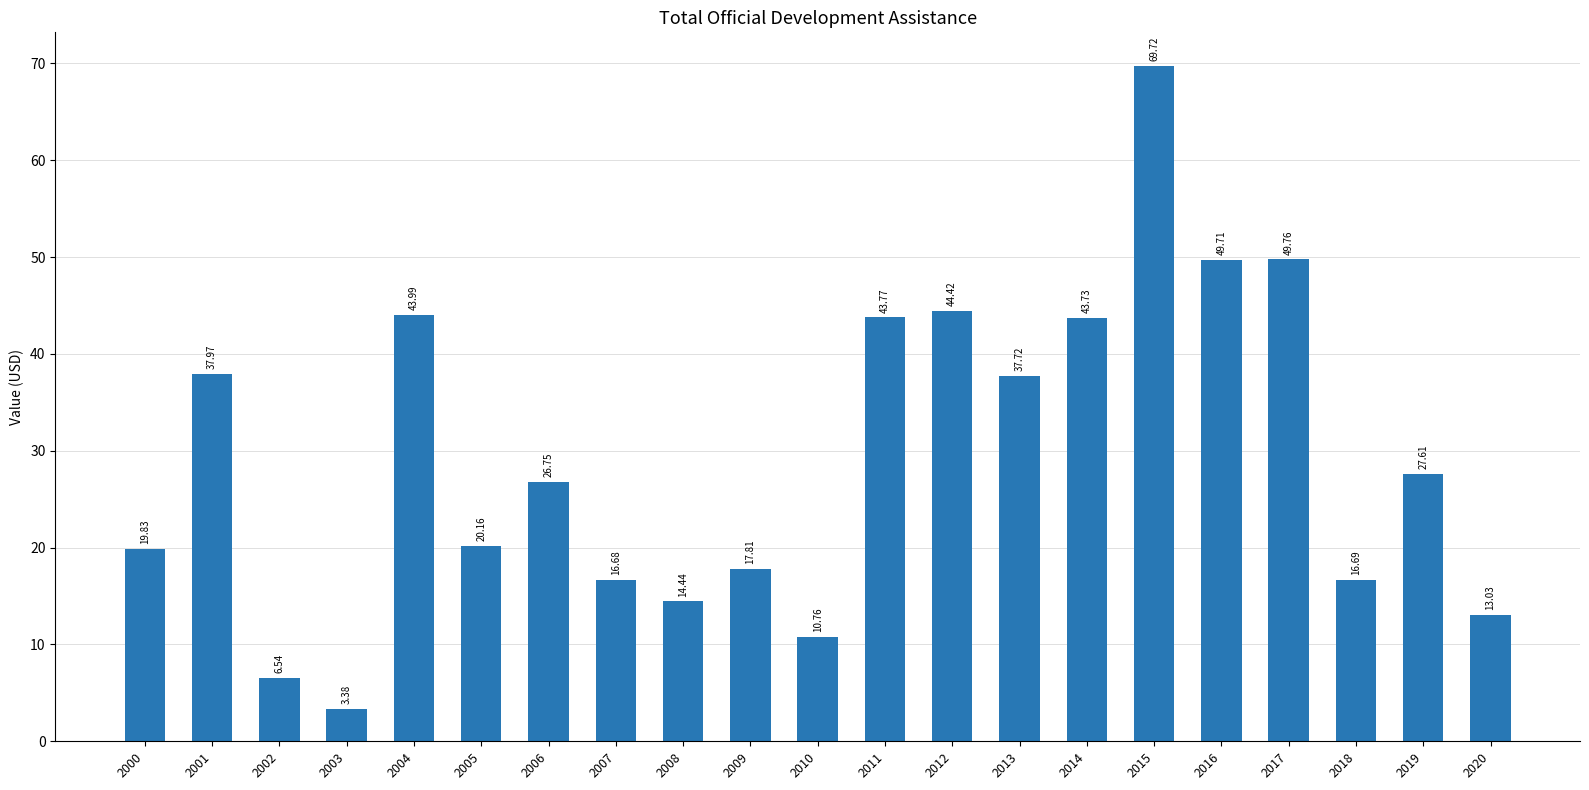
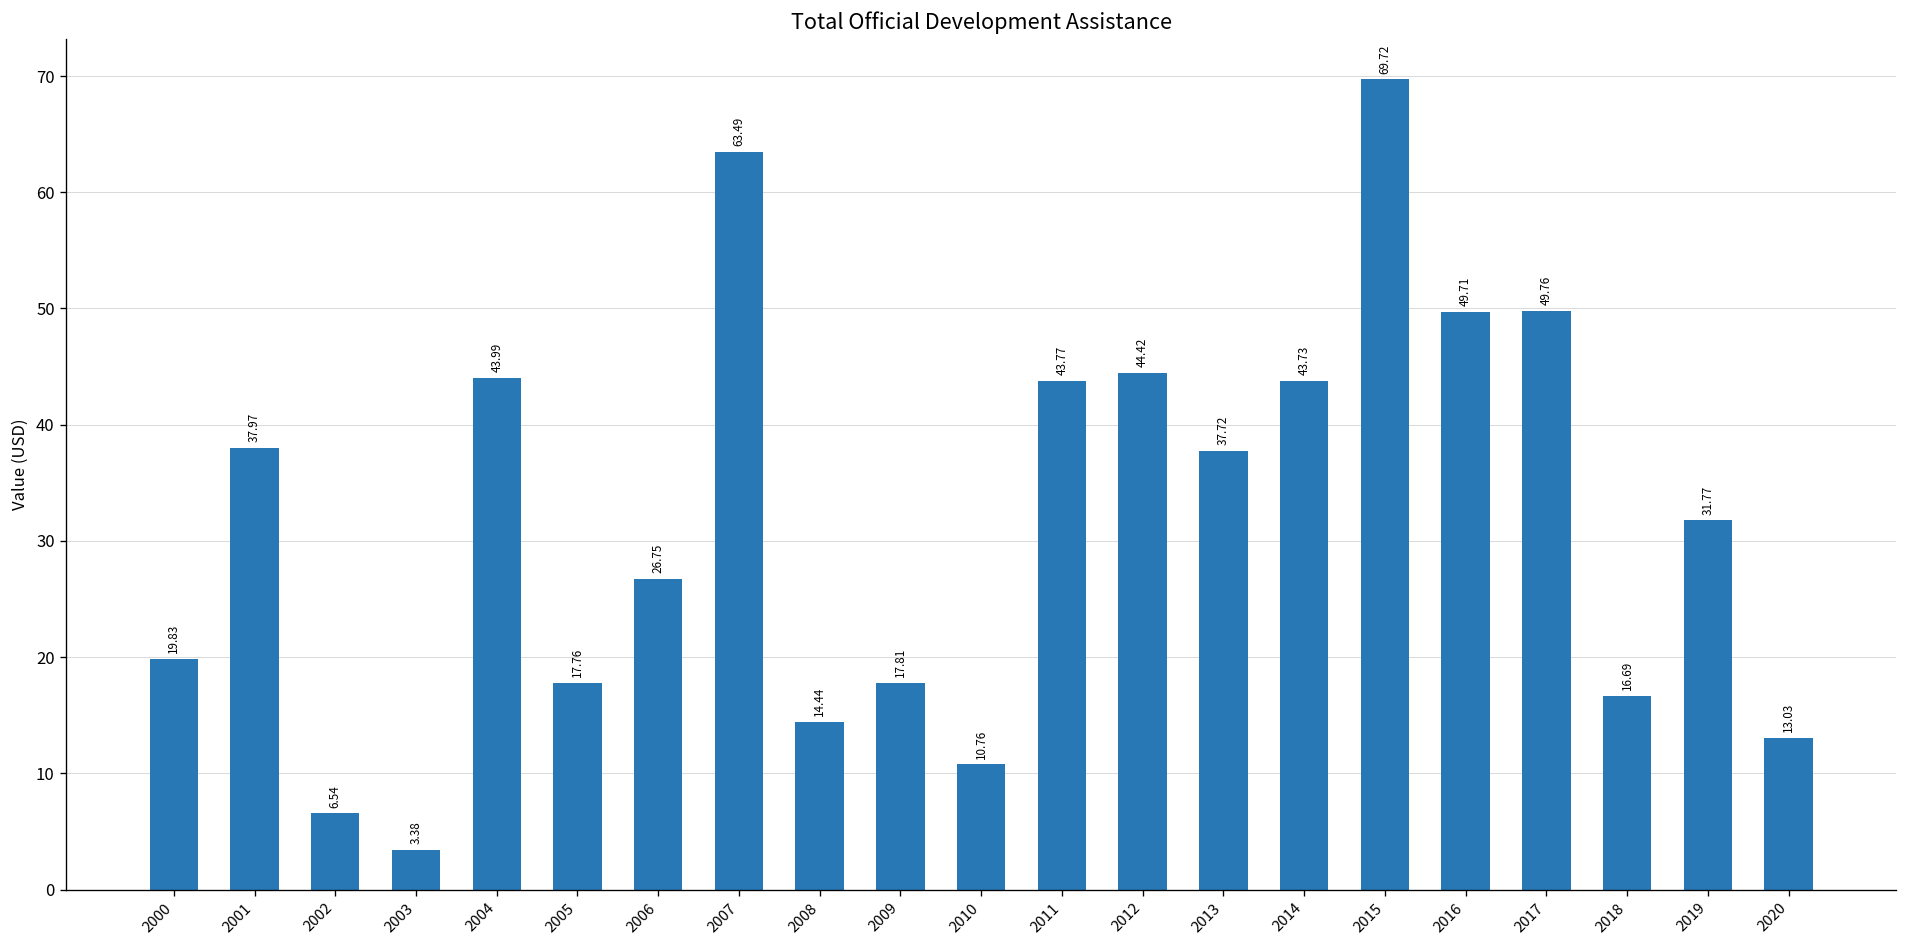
2005: 20.16 -> 17.76
2007: 16.68 -> 63.49
2019: 27.61 -> 31.77
